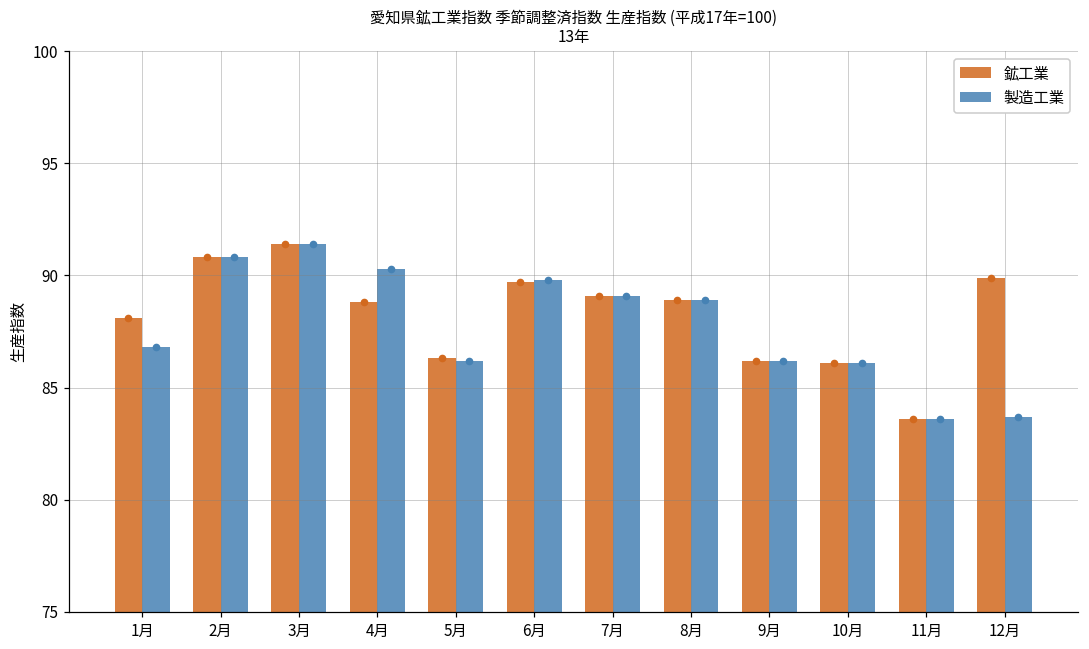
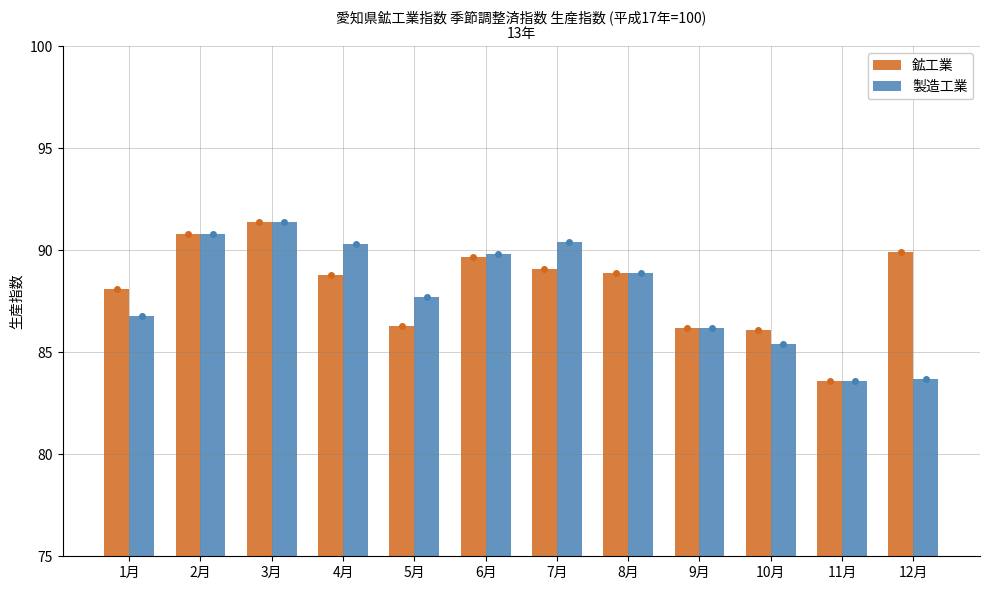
製造工業, 5月: 86.2 -> 87.7
製造工業, 7月: 89.1 -> 90.4
製造工業, 10月: 86.1 -> 85.4
